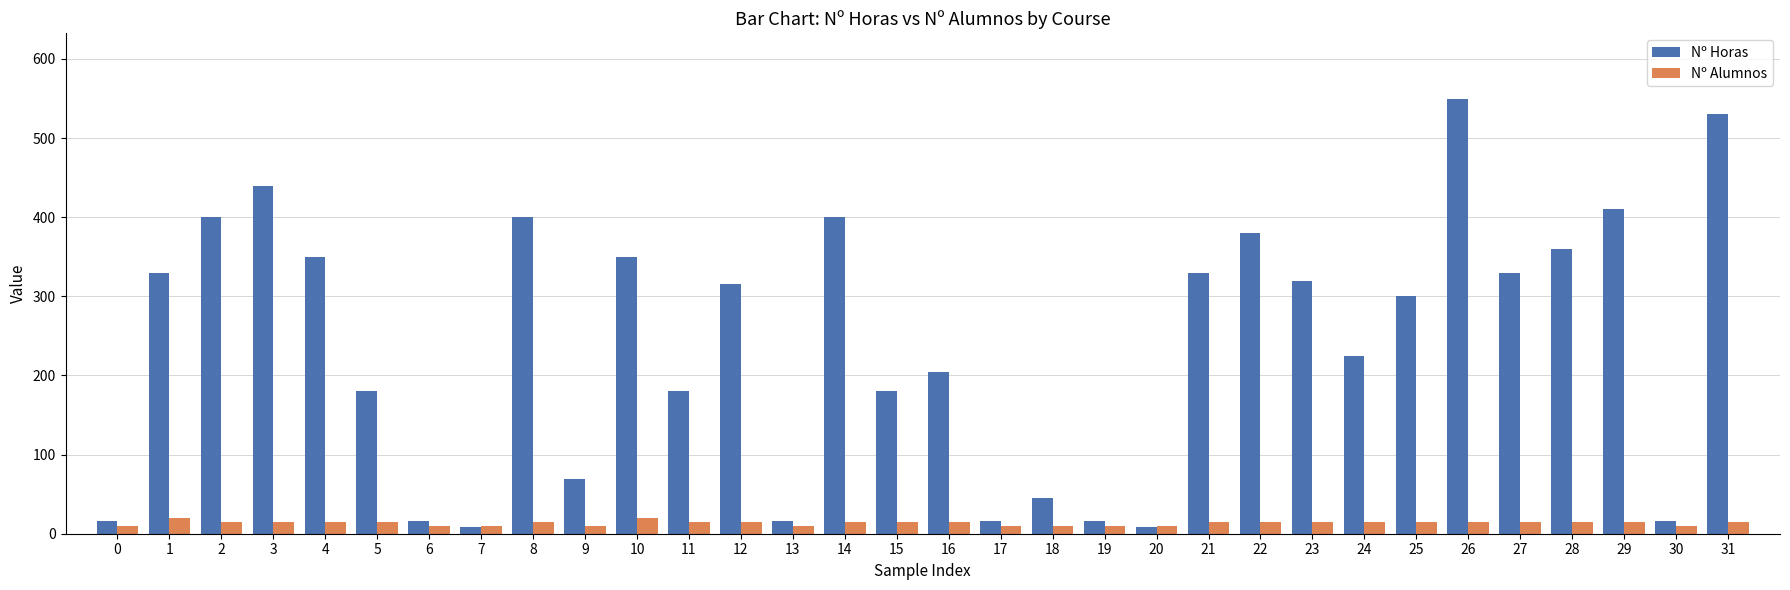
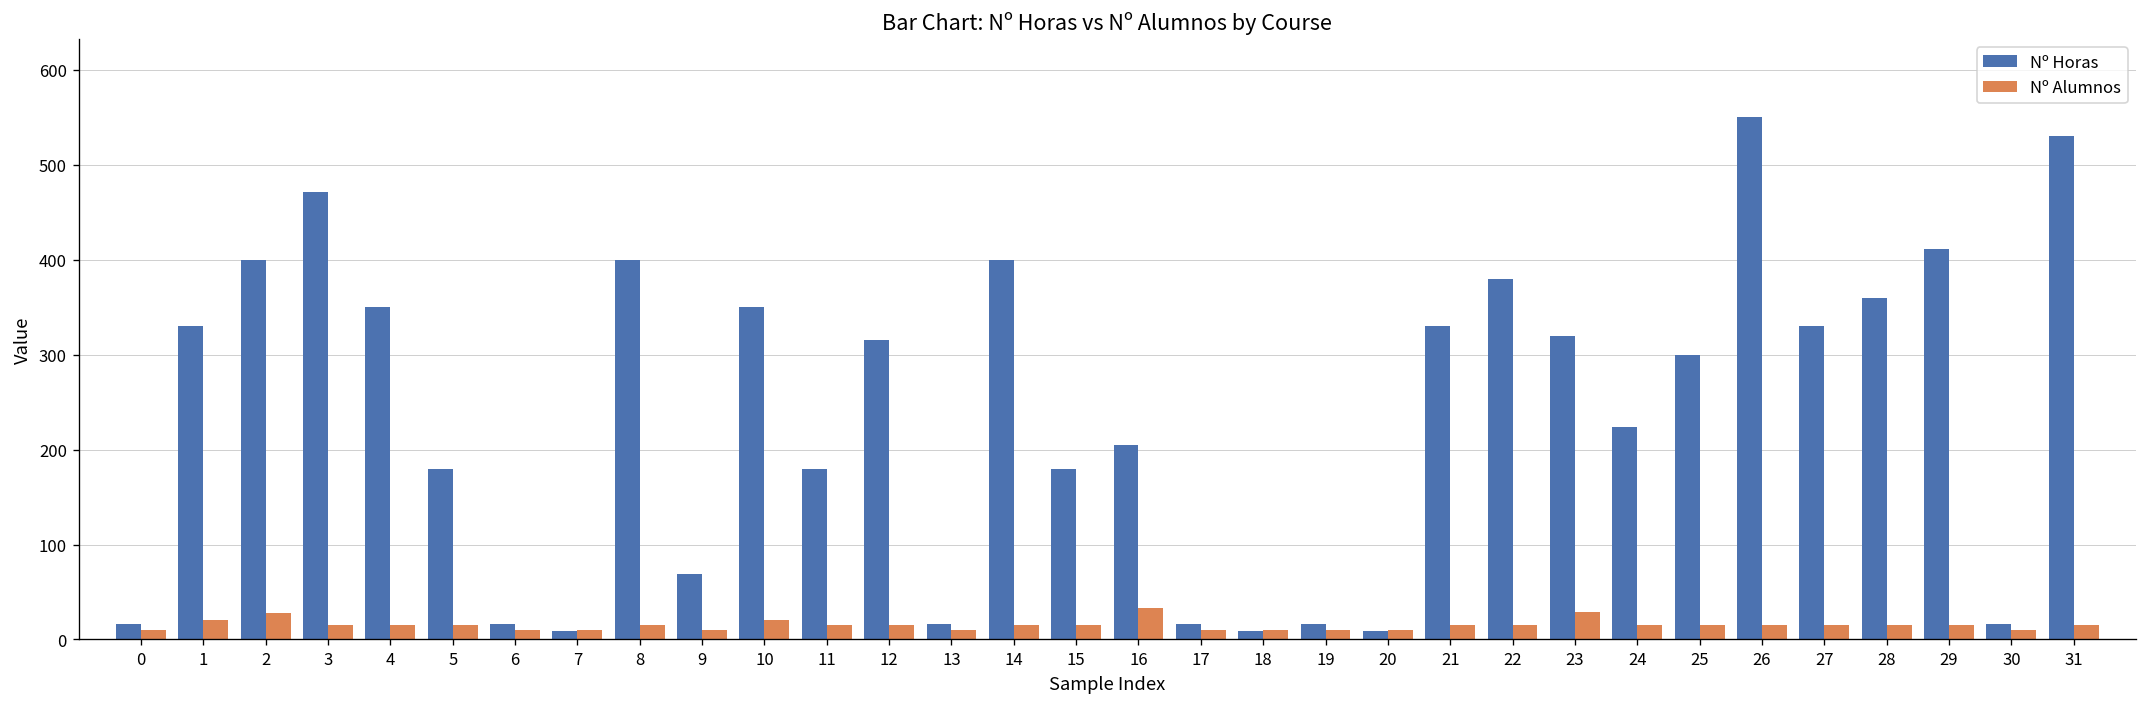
Nº Alumnos, 2: 20 -> 30
Nº Horas, 3: 440 -> 470
Nº Alumnos, 16: 20 -> 30
Nº Horas, 18: 50 -> 10
Nº Alumnos, 23: 20 -> 30
